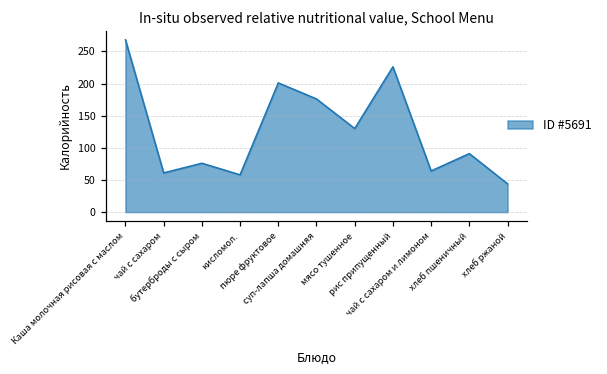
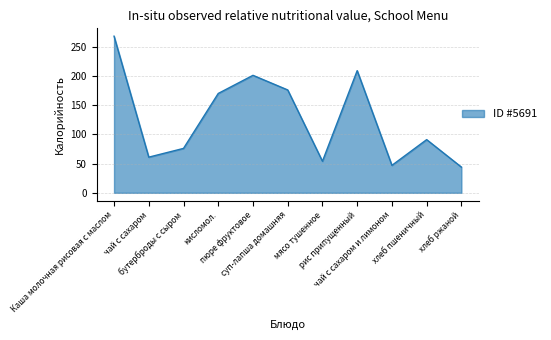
кисломол.: 60 -> 170
мясо тушенное: 130 -> 50
рис припущенный: 230 -> 210
чай с сахаром и лимоном: 60 -> 50
